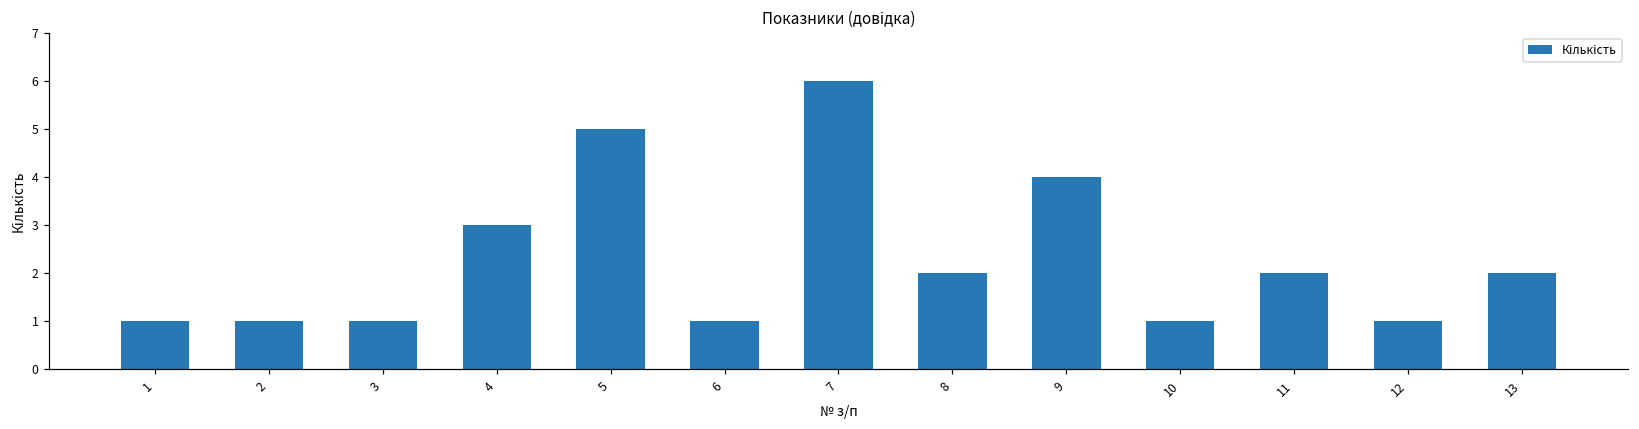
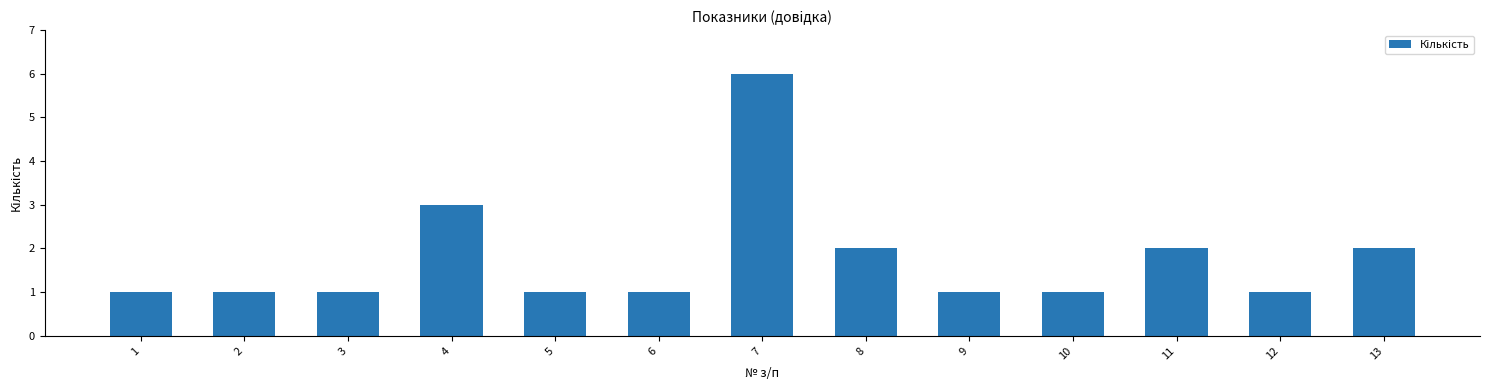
5: 5 -> 1
9: 4 -> 1
